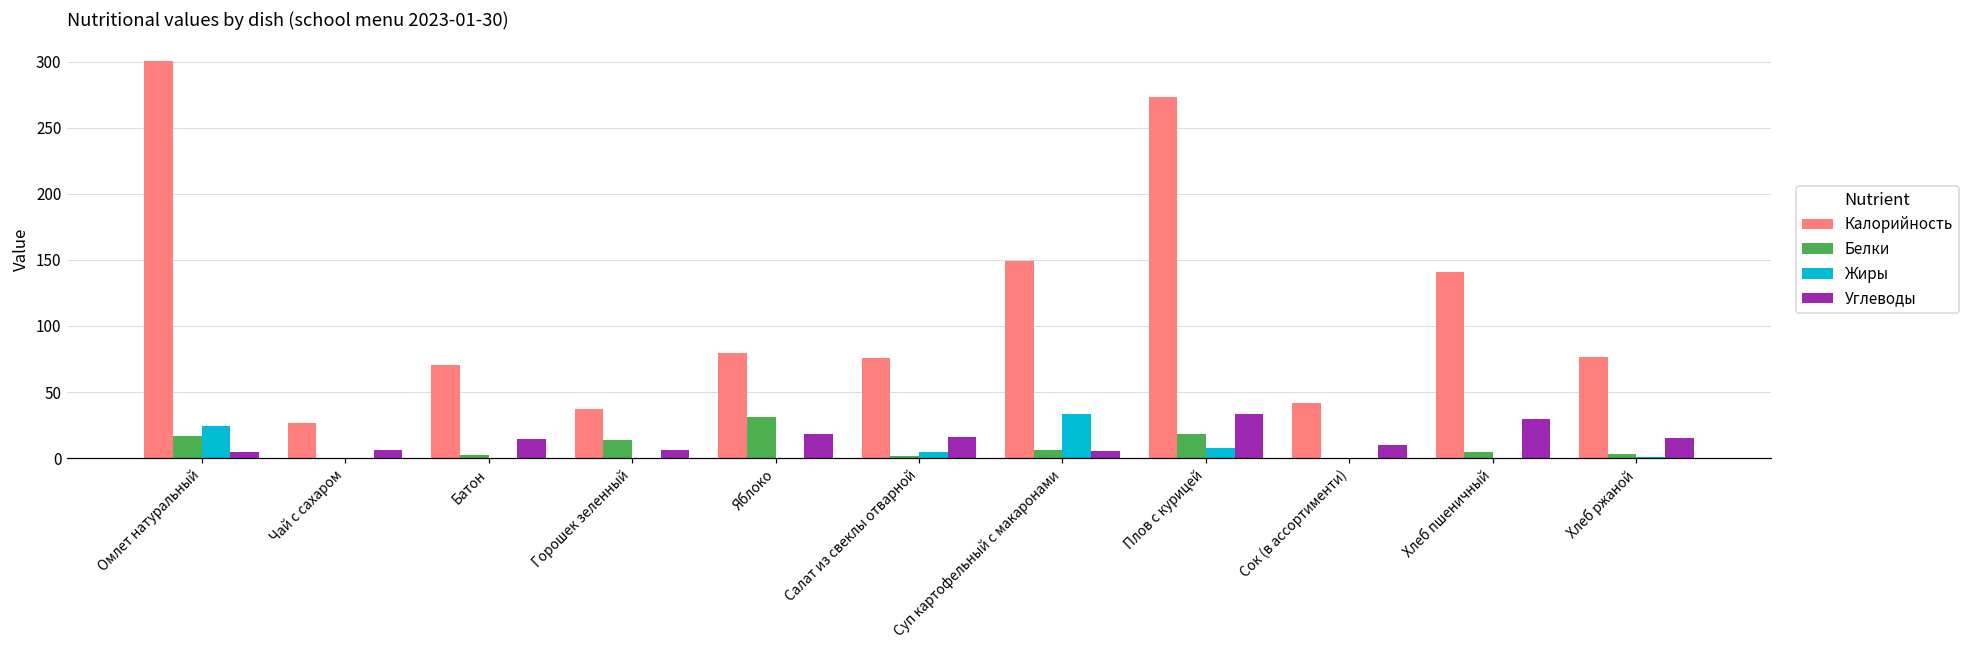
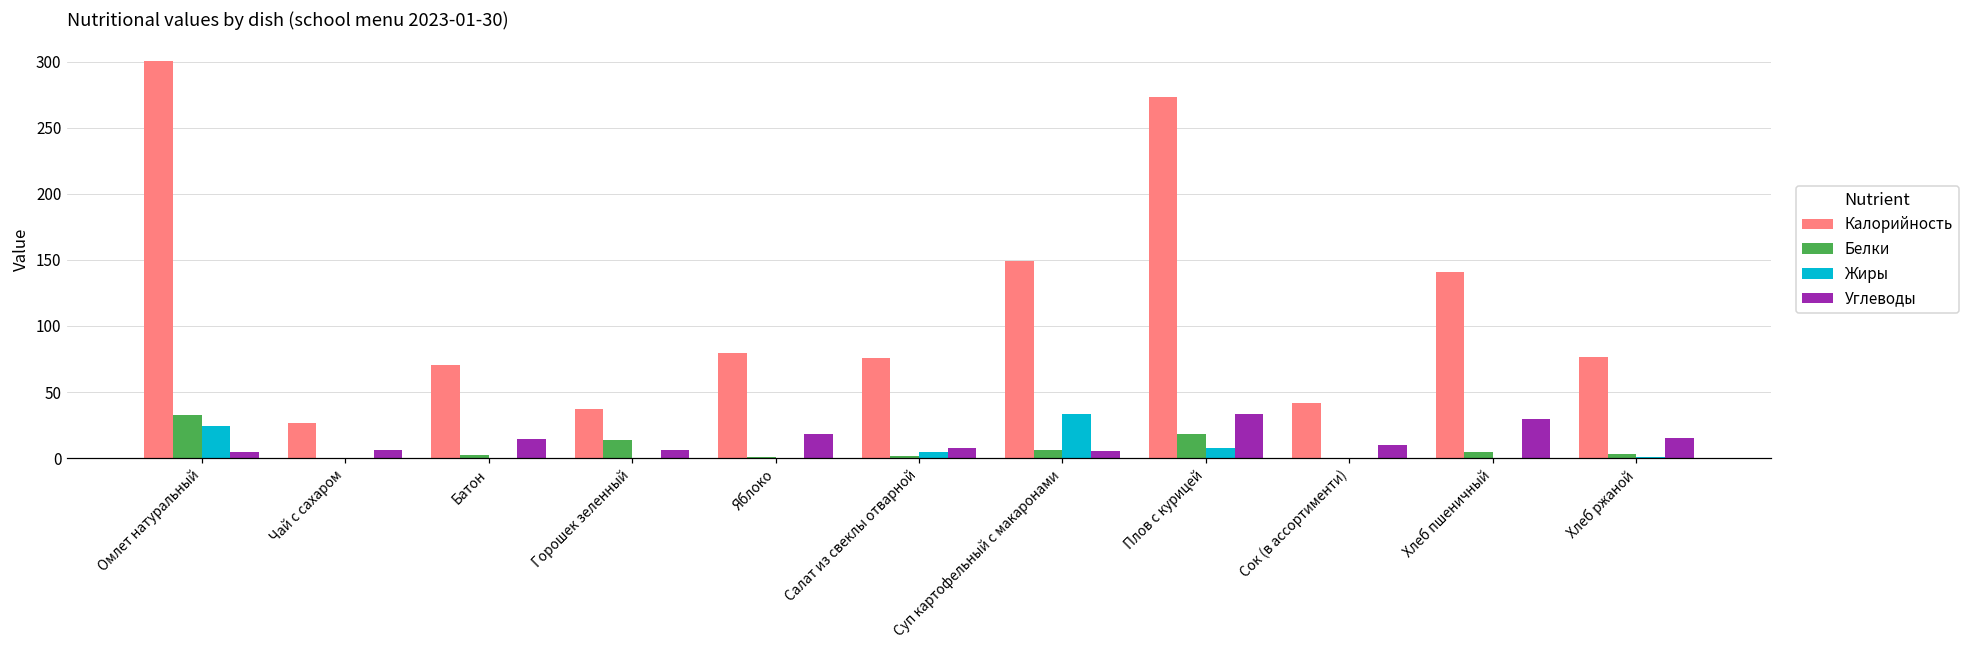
Белки, Омлет натуральный: 17 -> 33
Белки, Яблоко: 31 -> 1
Углеводы, Салат из свеклы отварной: 16 -> 8
